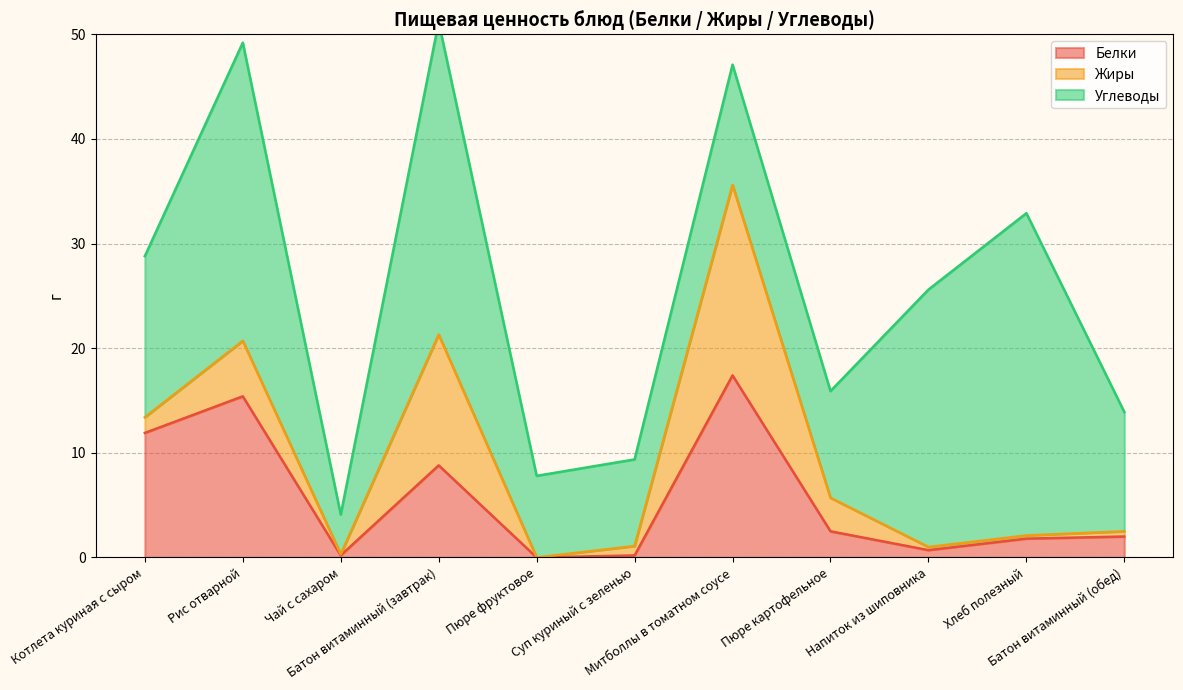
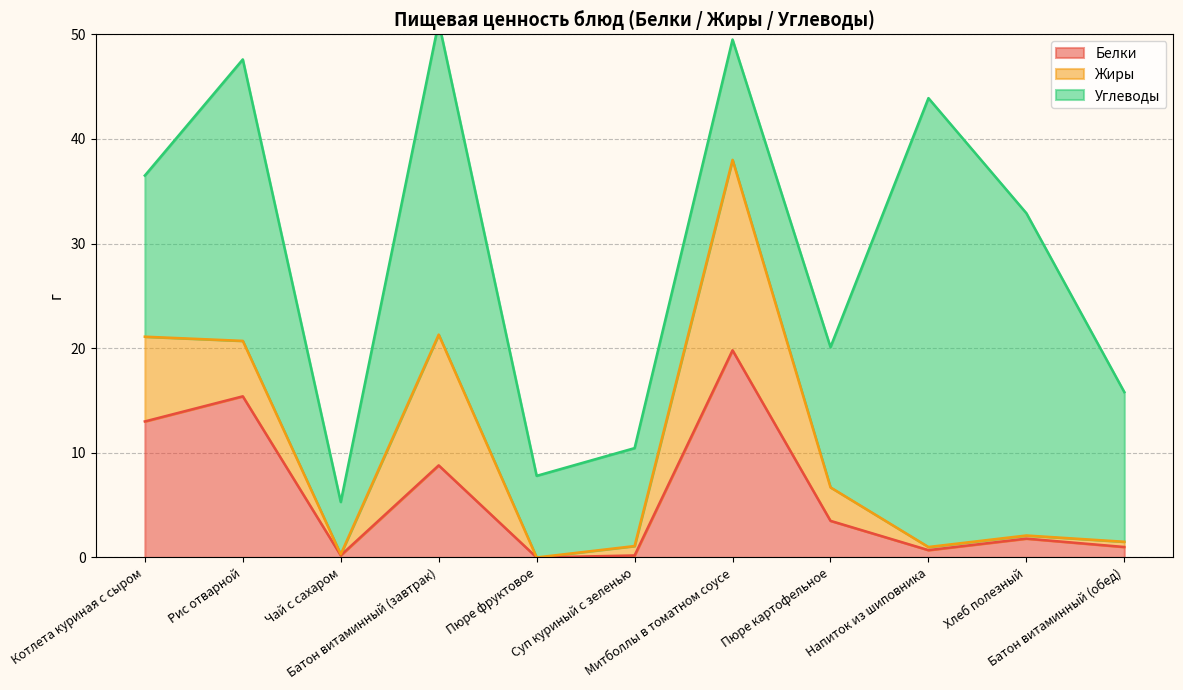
Белки, Котлета куриная с сыром: 11.9 -> 13.0
Жиры, Котлета куриная с сыром: 1.5 -> 8.1
Углеводы, Рис отварной: 28.5 -> 26.9
Углеводы, Чай с сахаром: 3.8 -> 5.0
Углеводы, Суп куриный с зеленью: 8.3 -> 9.4
Белки, Митболлы в томатном соусе: 17.4 -> 19.8
Белки, Пюре картофельное: 2.5 -> 3.5
Углеводы, Пюре картофельное: 10.2 -> 13.4
Углеводы, Напиток из шиповника: 24.6 -> 42.9
Белки, Батон витаминный (обед): 2 -> 1
Углеводы, Батон витаминный (обед): 11.4 -> 14.3
